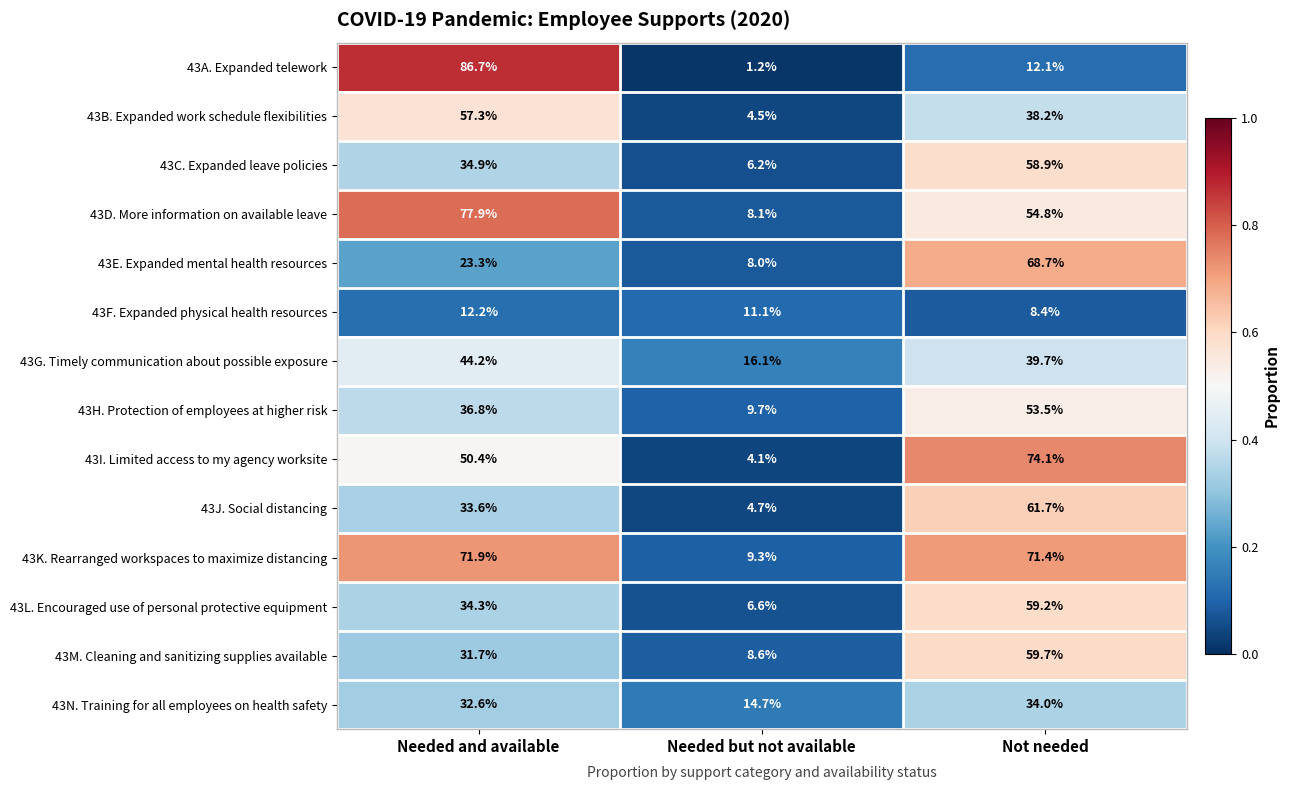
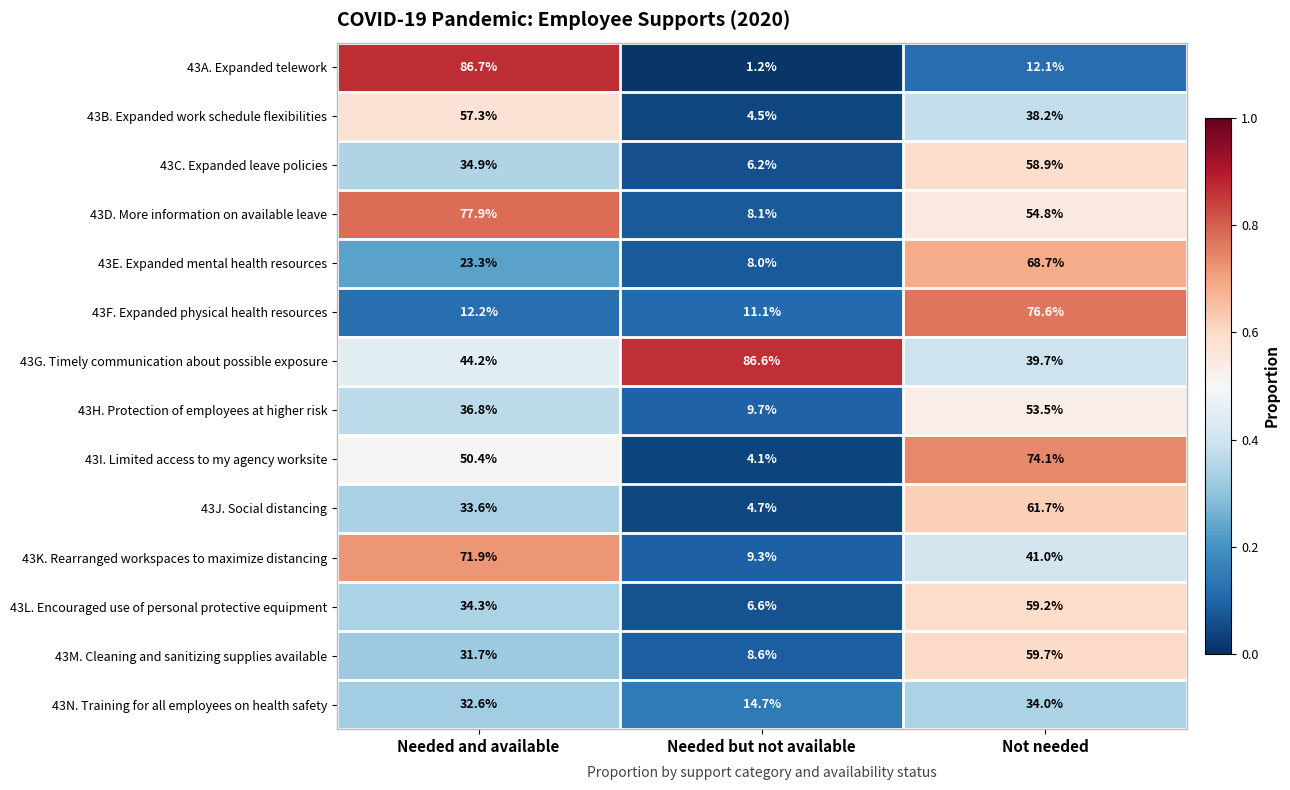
43F. Expanded physical health resources, Not needed: 8.4% -> 76.6%
43G. Timely communication about possible exposure, Needed but not available: 16.1% -> 86.6%
43K. Rearranged workspaces to maximize distancing, Not needed: 71.4% -> 41.0%
